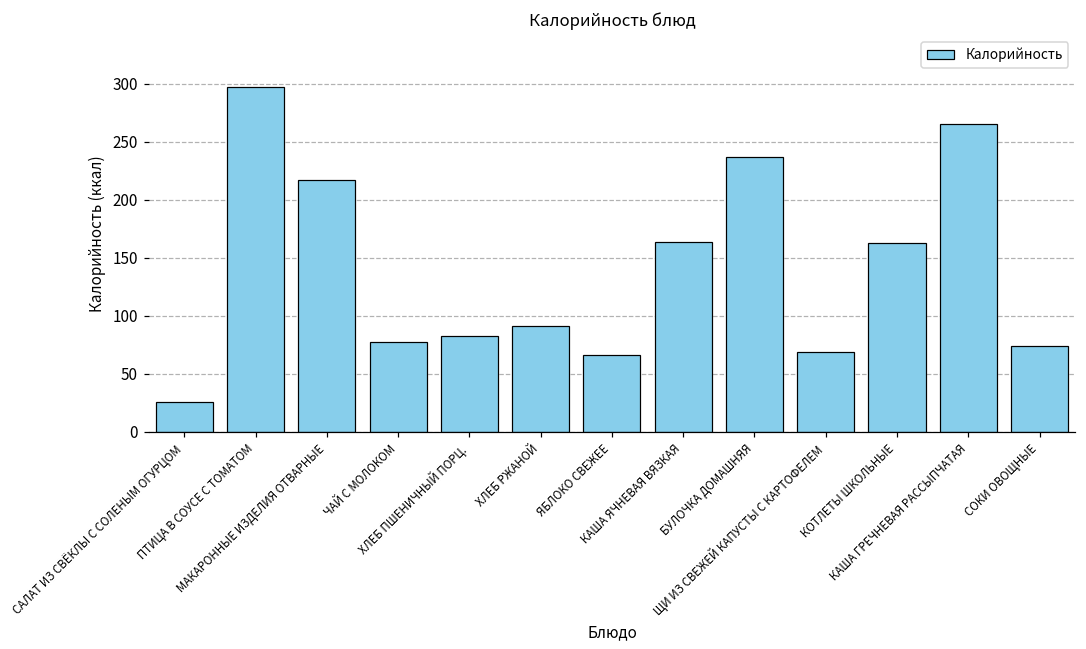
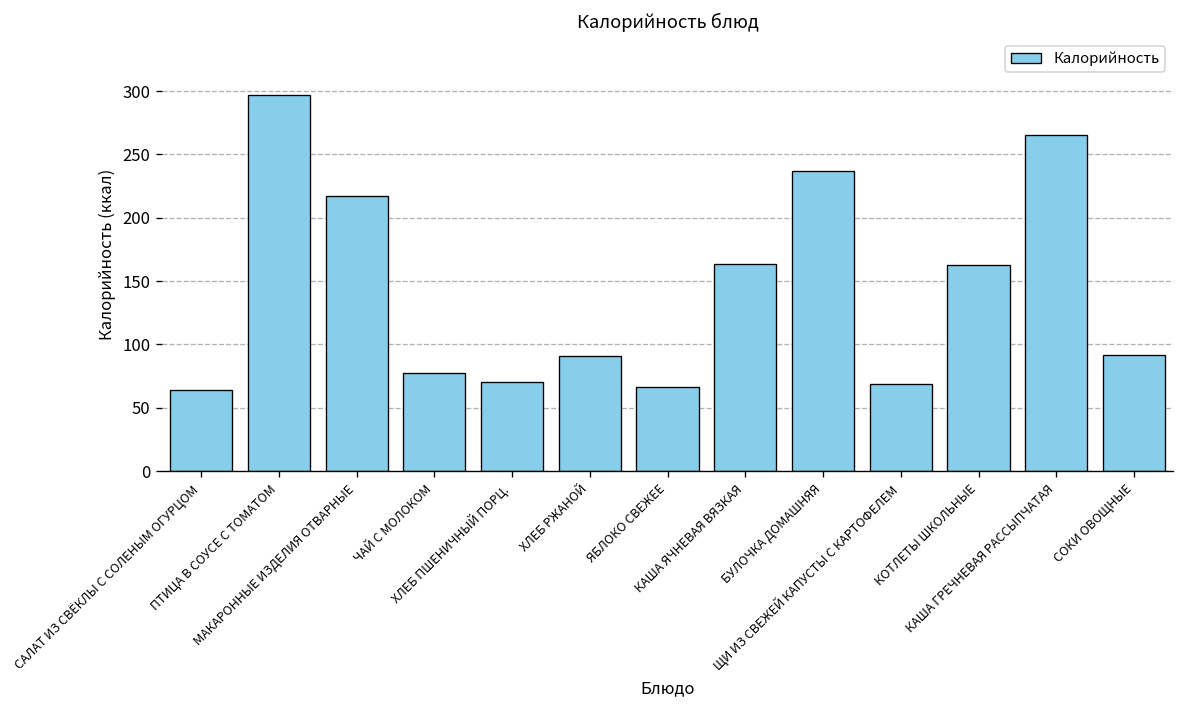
САЛАТ ИЗ СВЁКЛЫ С СОЛЕНЫМ ОГУРЦОМ: 26 -> 64
ХЛЕБ ПШЕНИЧНЫЙ ПОРЦ.: 83 -> 70
СОКИ ОВОЩНЫЕ: 74 -> 92
